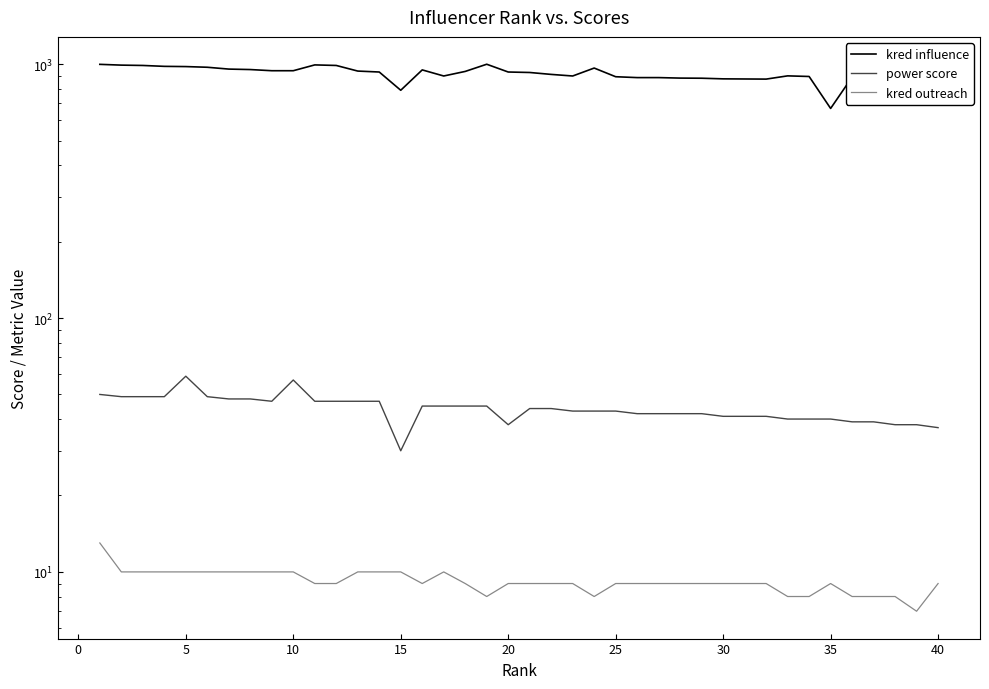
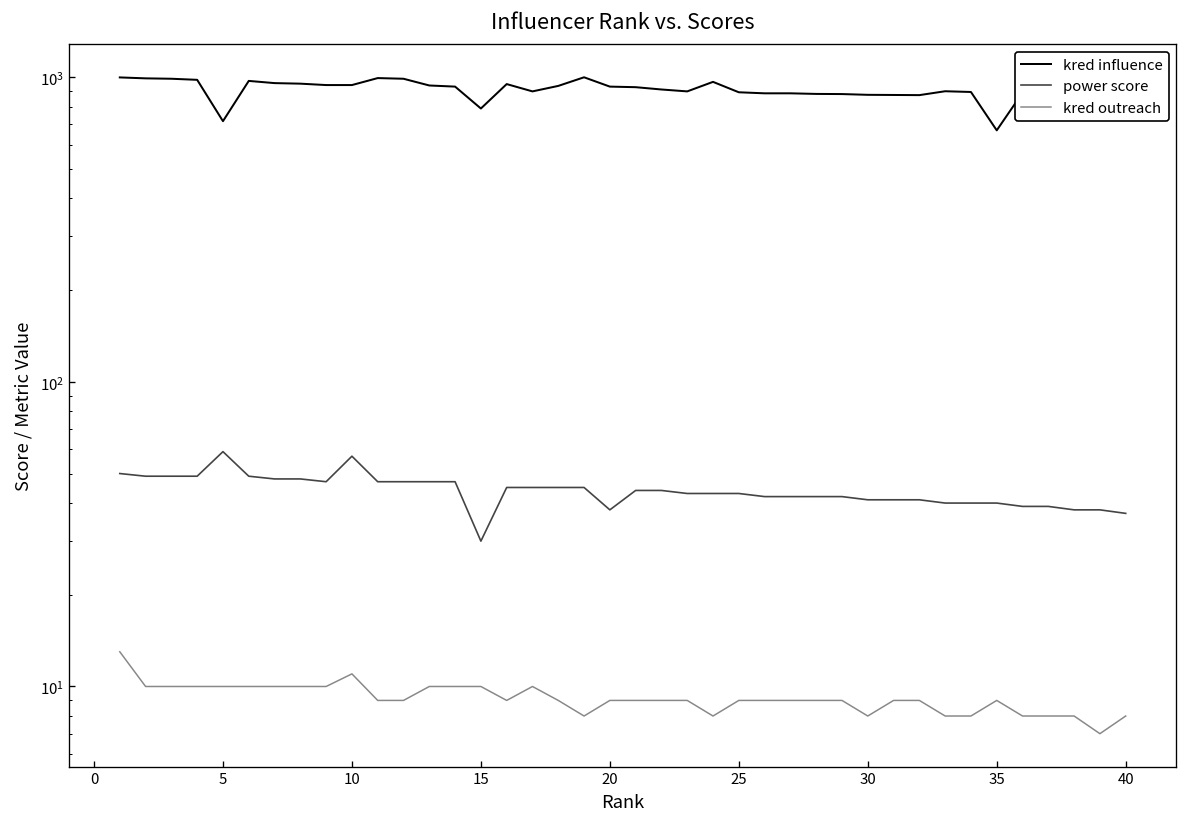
kred influence, 5: 980 -> 720
kred outreach, 10: 10 -> 11
kred outreach, 30: 9 -> 8
kred outreach, 40: 9 -> 8
